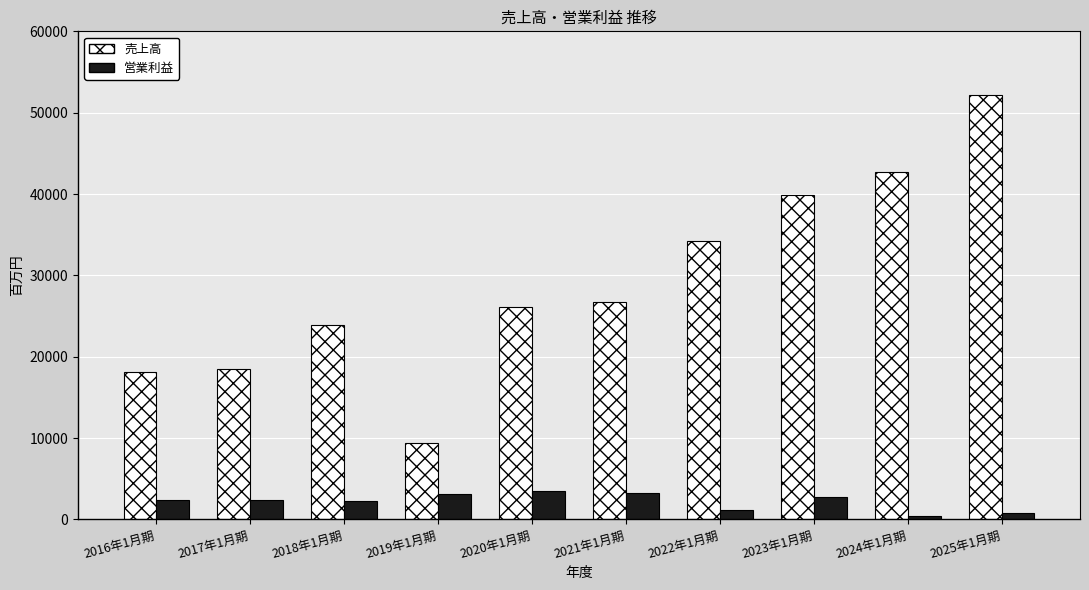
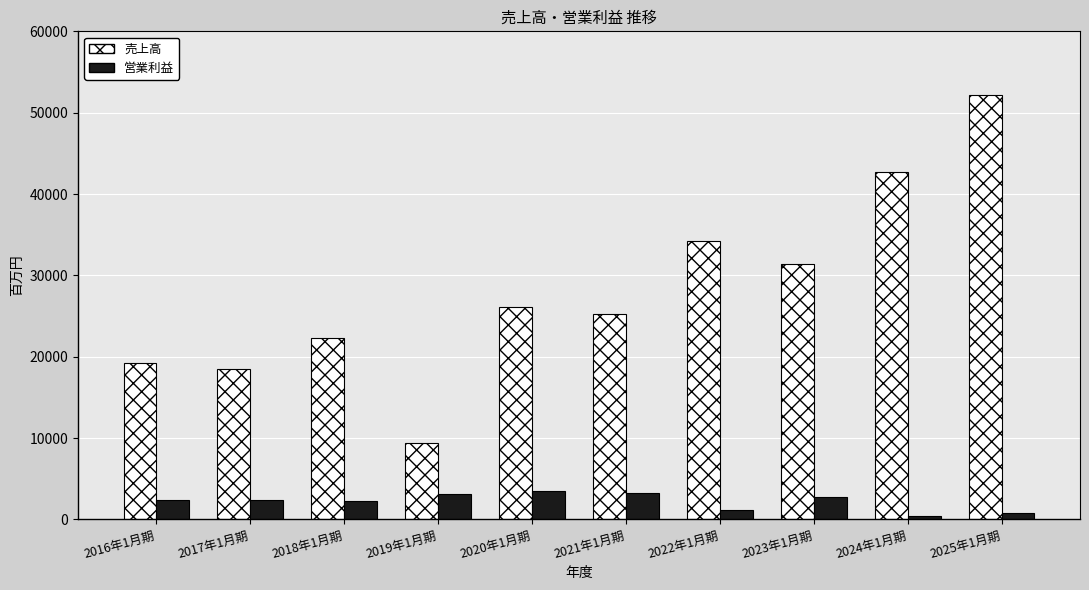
売上高, 2016年1月期: 18000 -> 19000
売上高, 2018年1月期: 24000 -> 22000
売上高, 2021年1月期: 27000 -> 25000
売上高, 2023年1月期: 40000 -> 31000
